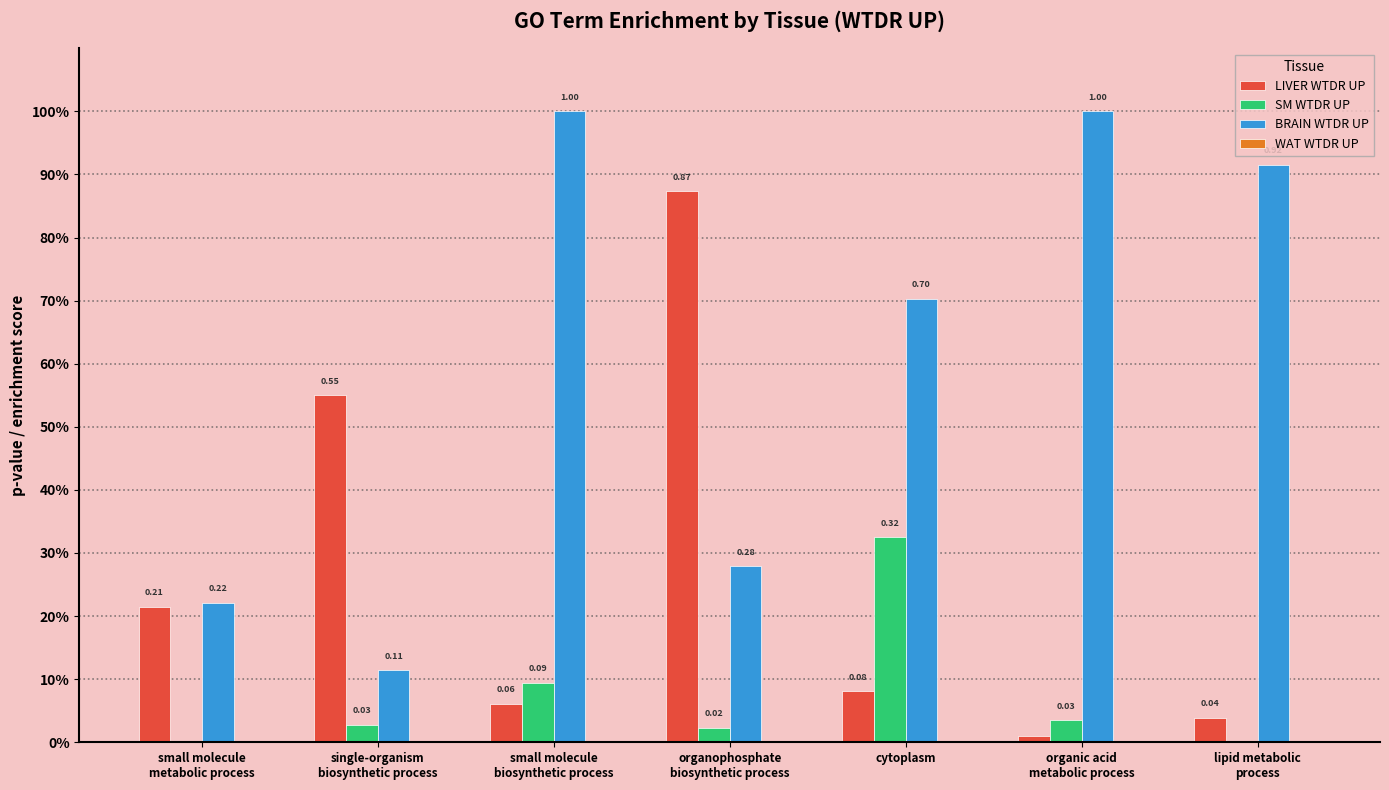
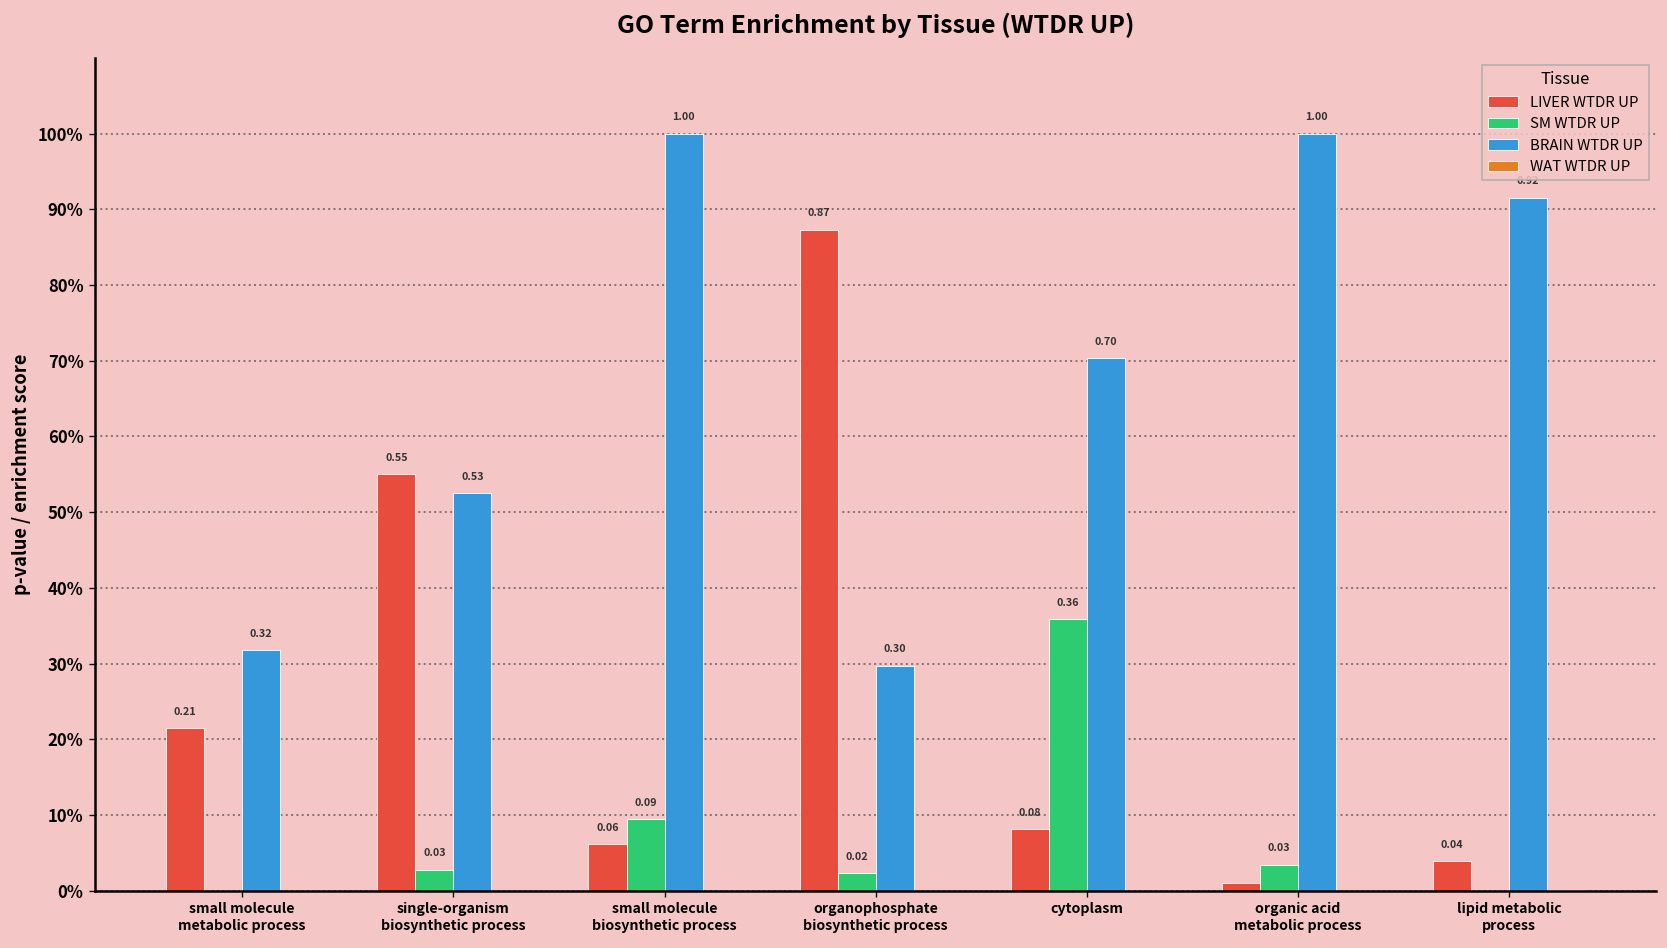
BRAIN WTDR UP, small molecule metabolic process: 0.22 -> 0.32
BRAIN WTDR UP, single-organism biosynthetic process: 0.11 -> 0.53
BRAIN WTDR UP, organophosphate biosynthetic process: 0.28 -> 0.30
SM WTDR UP, cytoplasm: 0.32 -> 0.36
